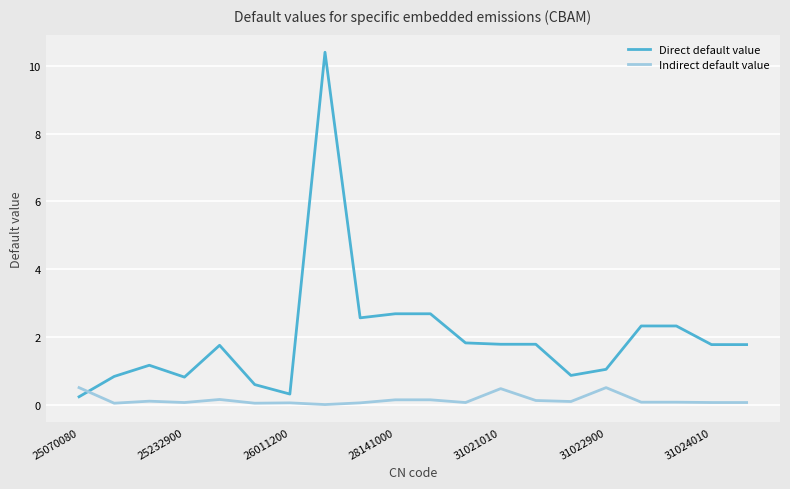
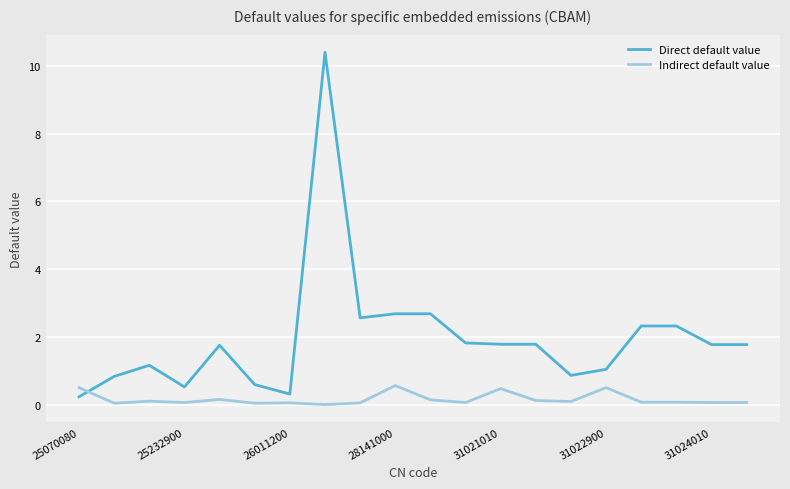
Direct default value, 25232900: 0.8 -> 0.5
Indirect default value, 28141000: 0.1 -> 0.6
